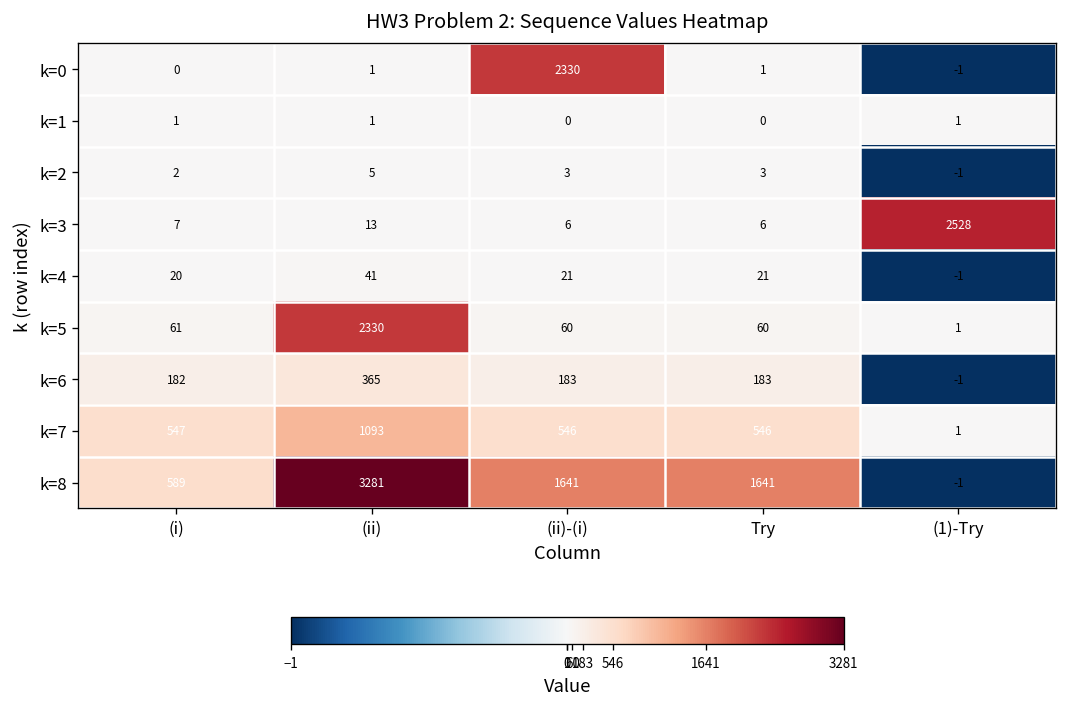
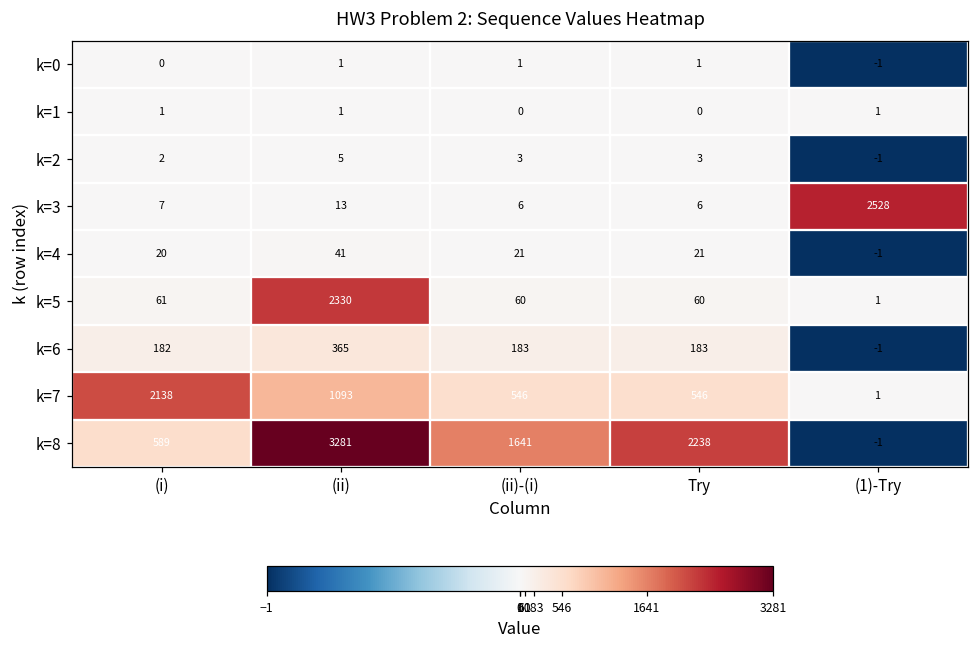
k=0, (ii)-(i): 2330 -> 1
k=7, (i): 547 -> 2138
k=8, Try: 1641 -> 2238
